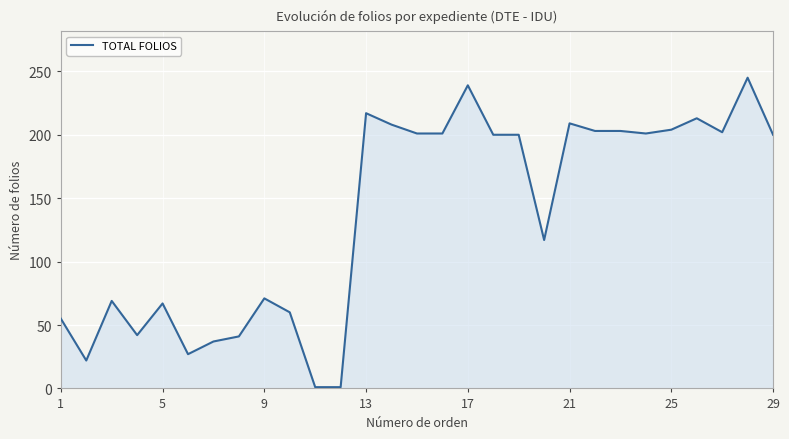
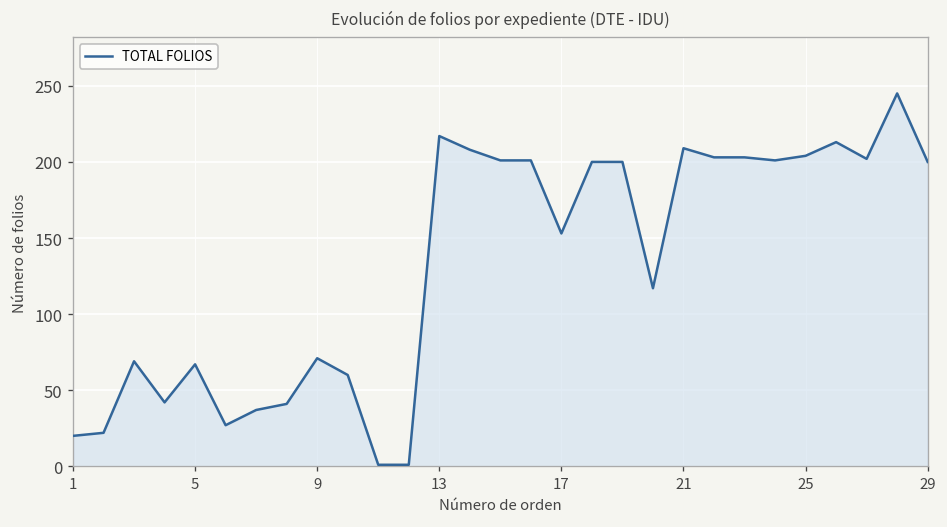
1: 55 -> 20
17: 239 -> 153
